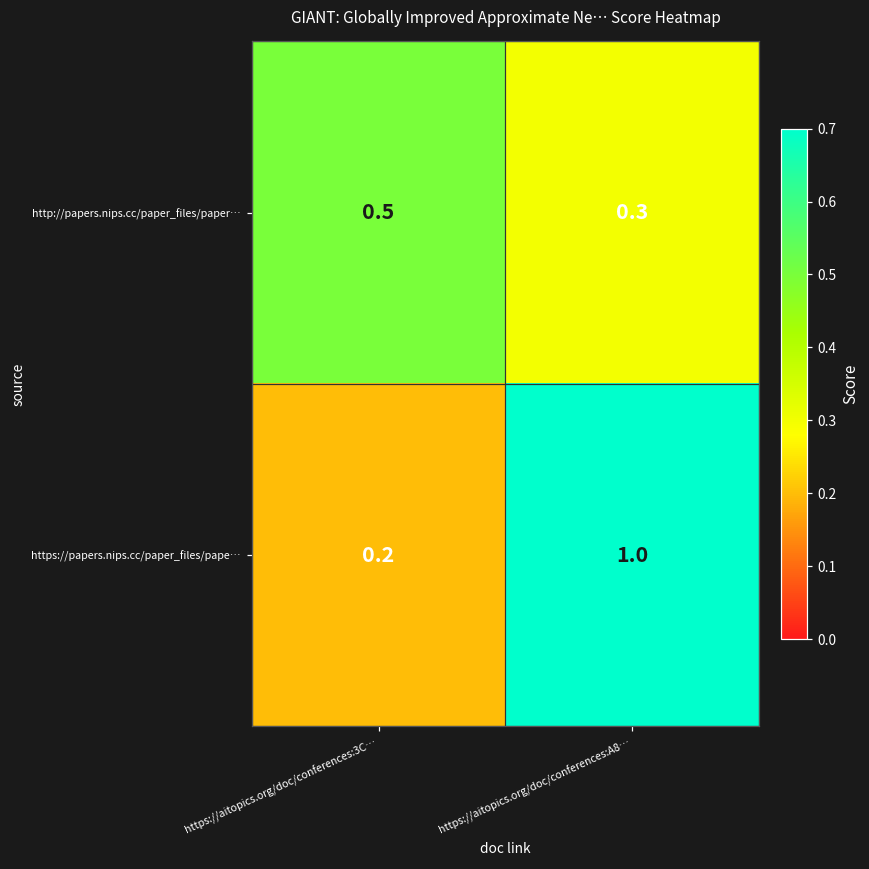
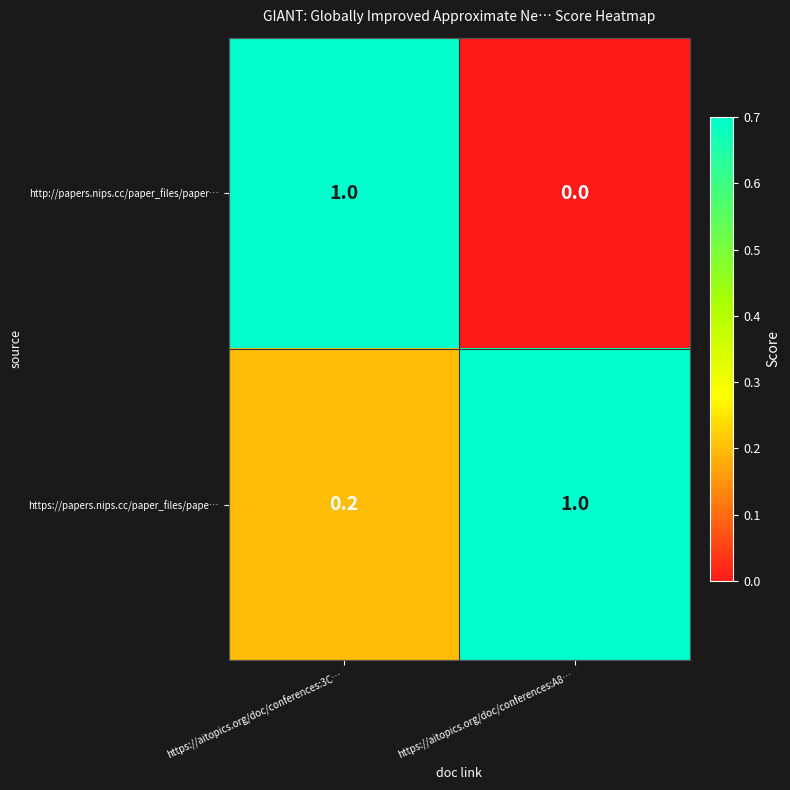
http://papers.nips.cc/paper_files/paper…, https://aitopics.org/doc/conferences:3C…: 0.5 -> 1.0
http://papers.nips.cc/paper_files/paper…, https://aitopics.org/doc/conferences:A8…: 0.3 -> 0.0
